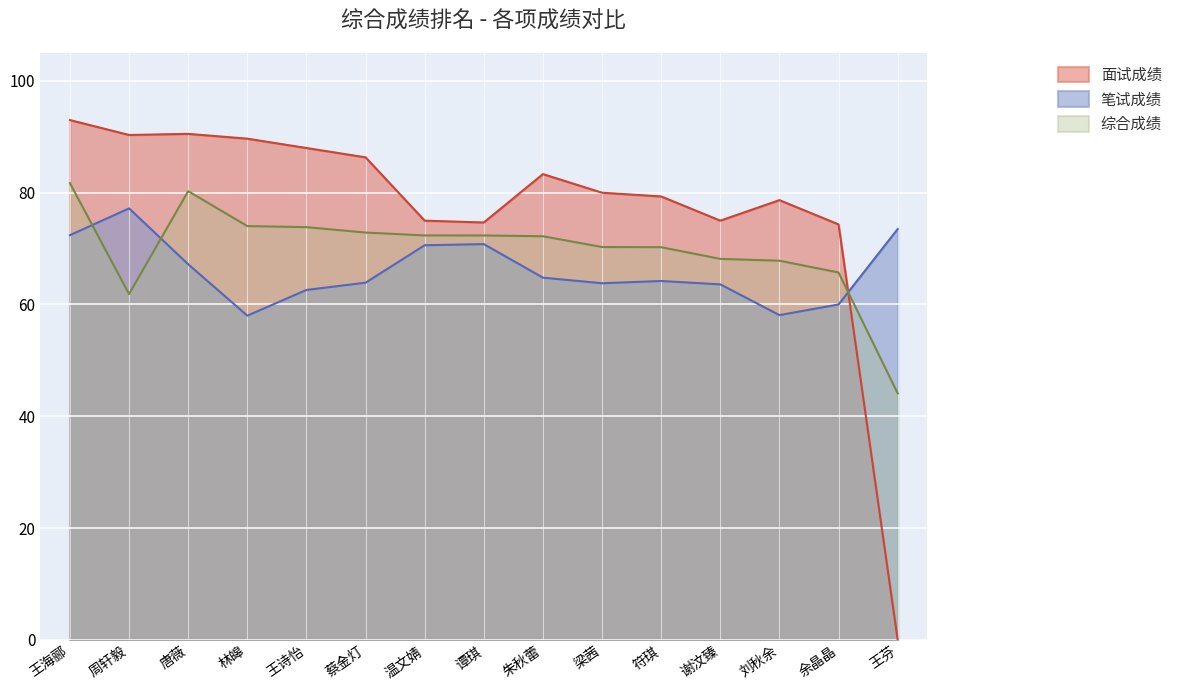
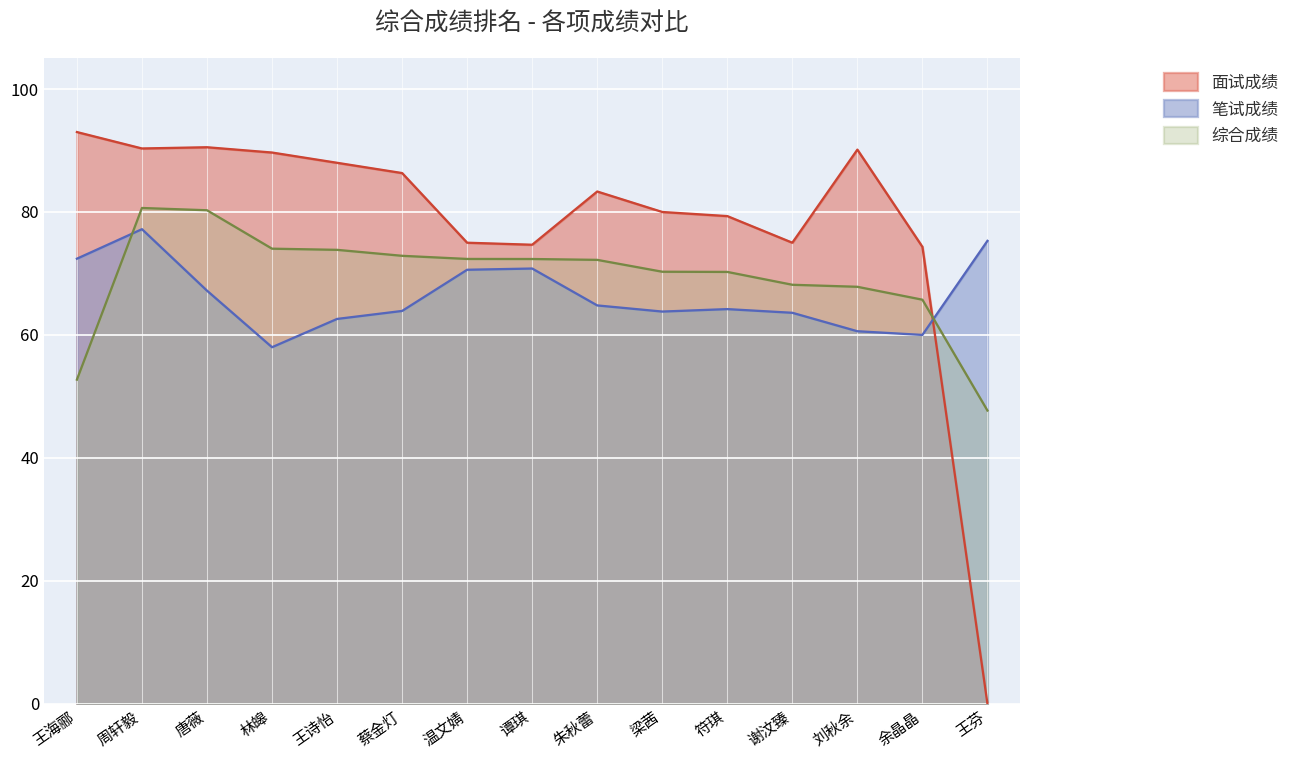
综合成绩, 王海郦: 82 -> 53
综合成绩, 周轩毅: 62 -> 81
面试成绩, 刘秋余: 79 -> 90
笔试成绩, 刘秋余: 58 -> 61
笔试成绩, 王芬: 74 -> 75
综合成绩, 王芬: 44 -> 48
